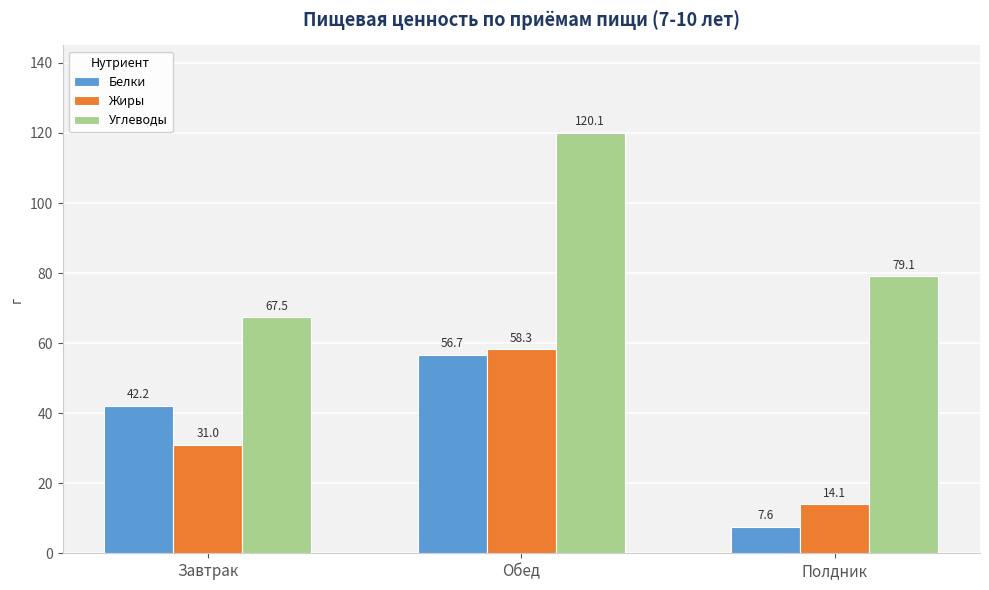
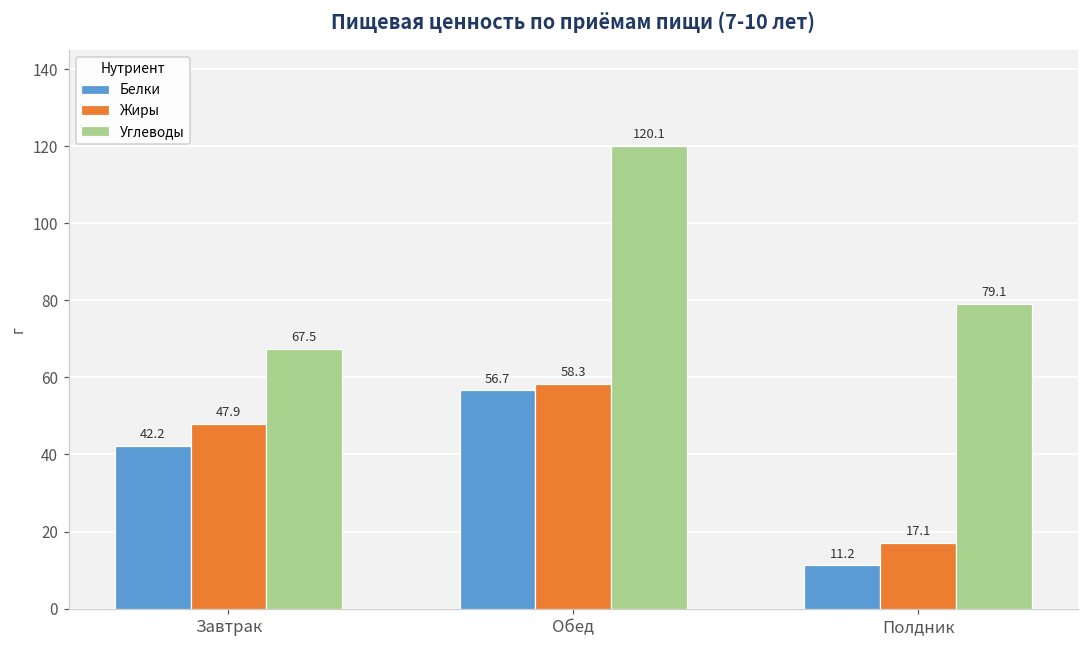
Жиры, Завтрак: 31.0 -> 47.9
Белки, Полдник: 7.6 -> 11.2
Жиры, Полдник: 14.1 -> 17.1
